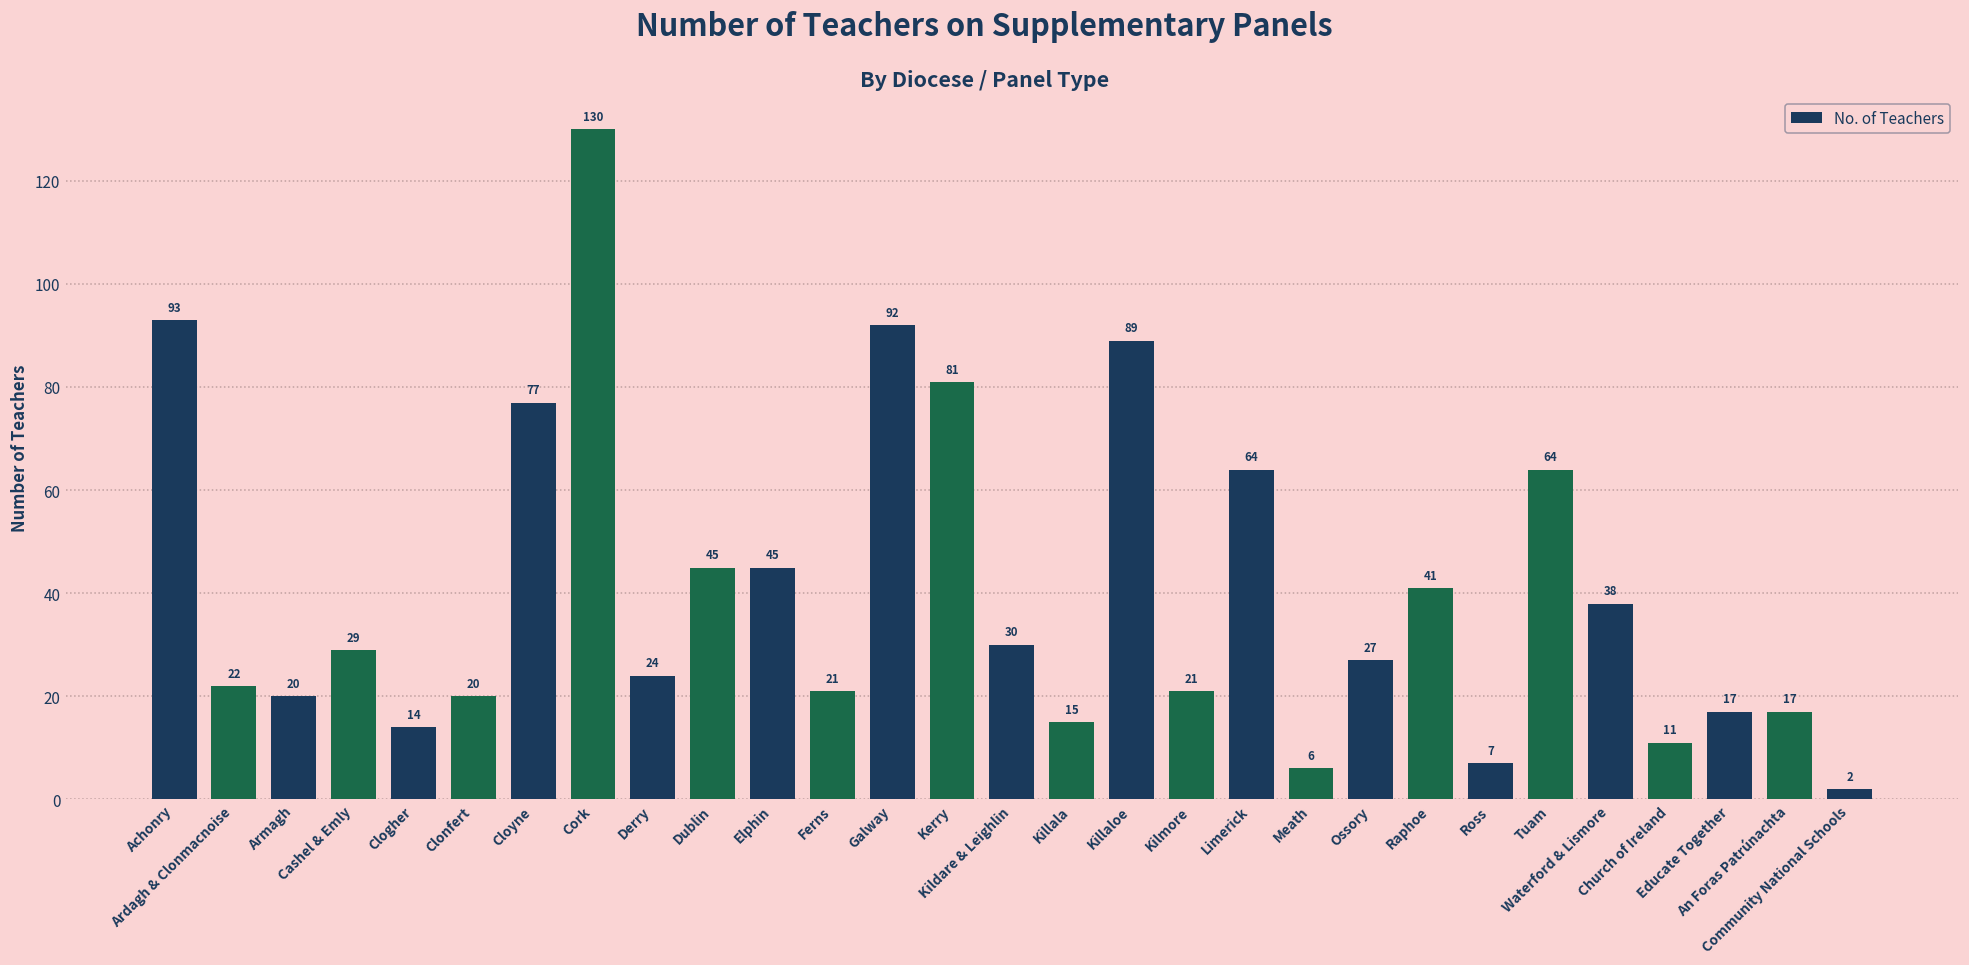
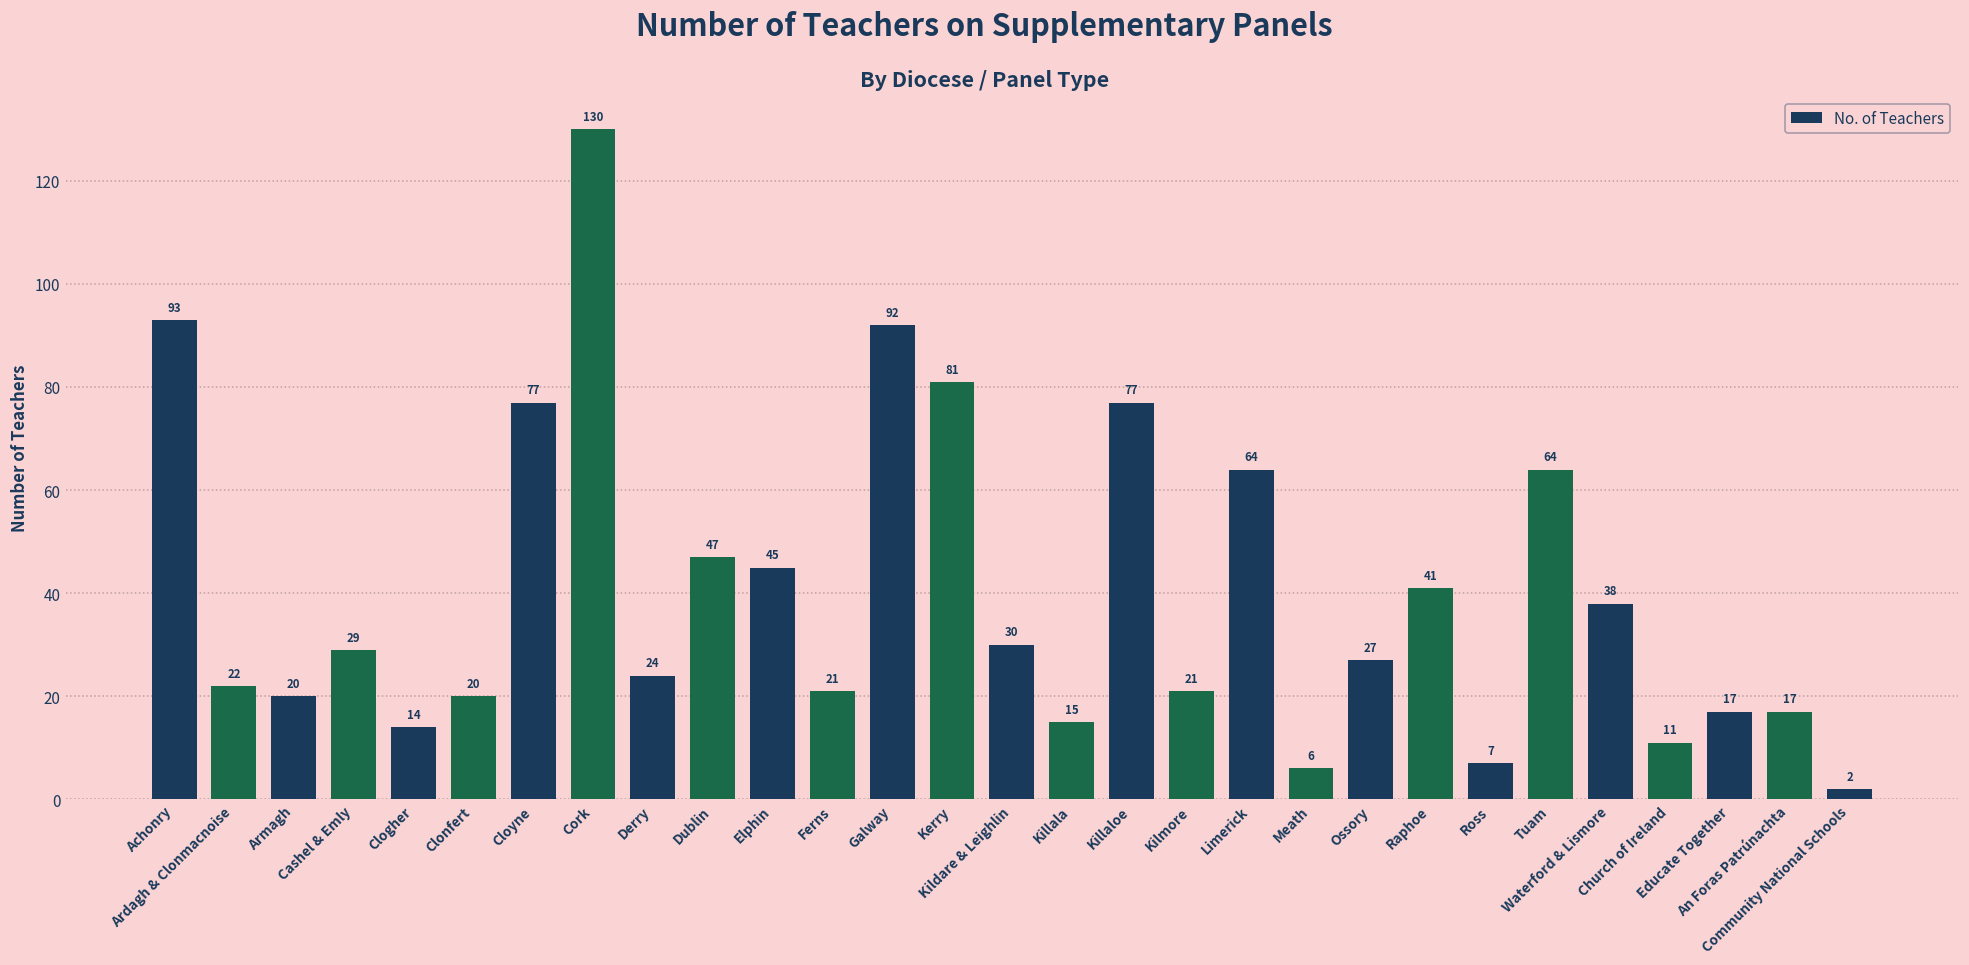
Dublin: 45 -> 47
Killaloe: 89 -> 77
